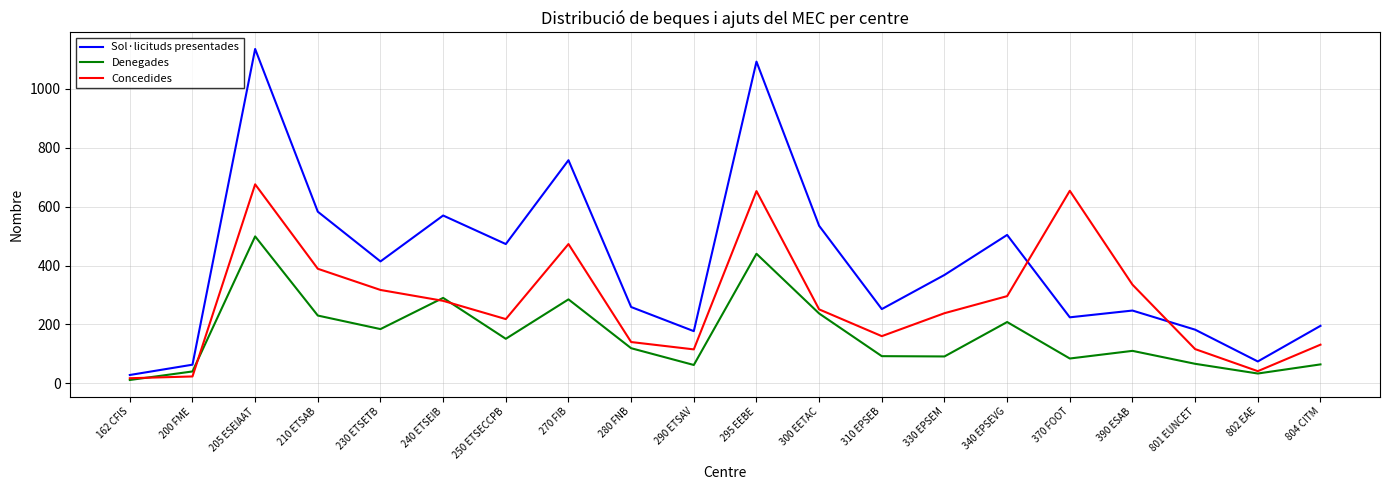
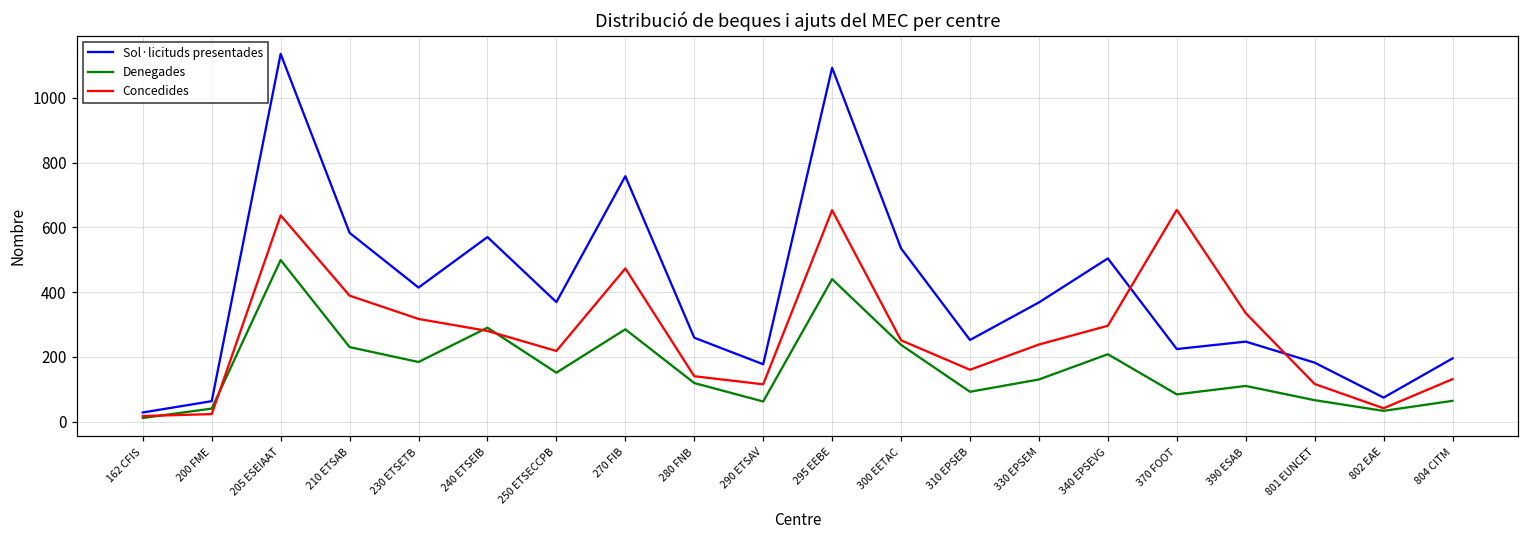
Concedides, 205 ESEIAAT: 680 -> 640
Sol·licituds presentades, 250 ETSECCPB: 470 -> 370
Denegades, 330 EPSEM: 90 -> 130
